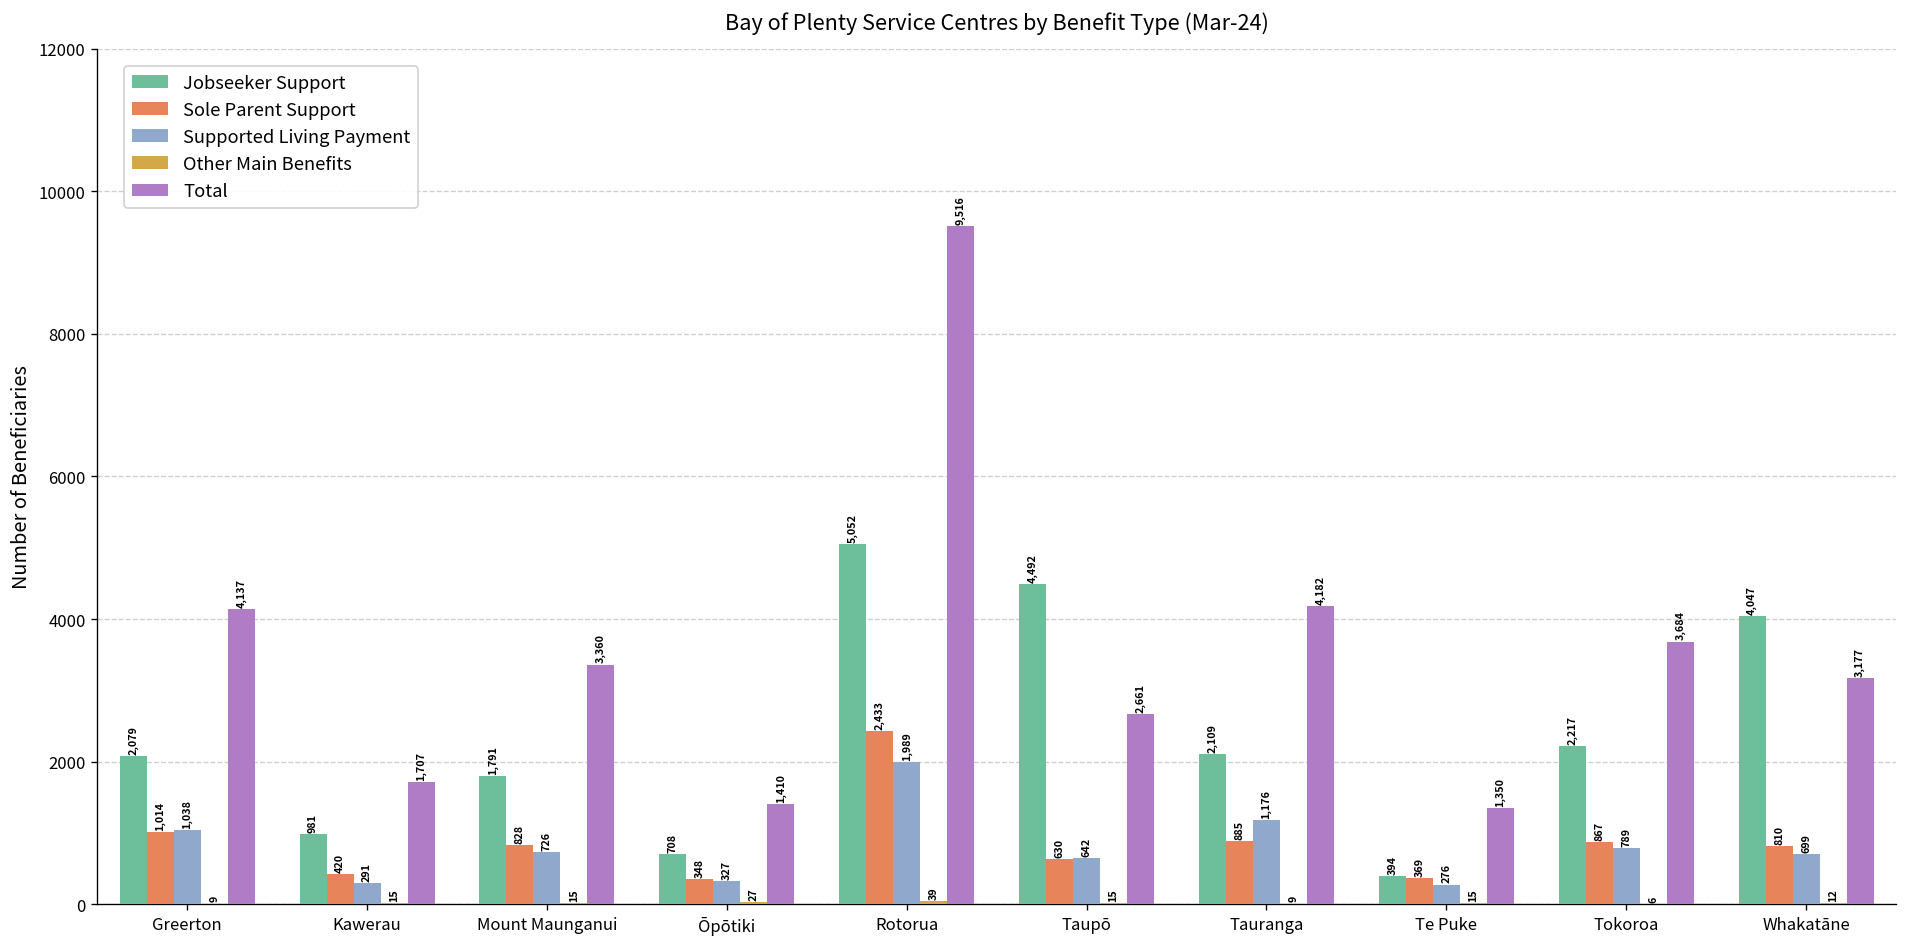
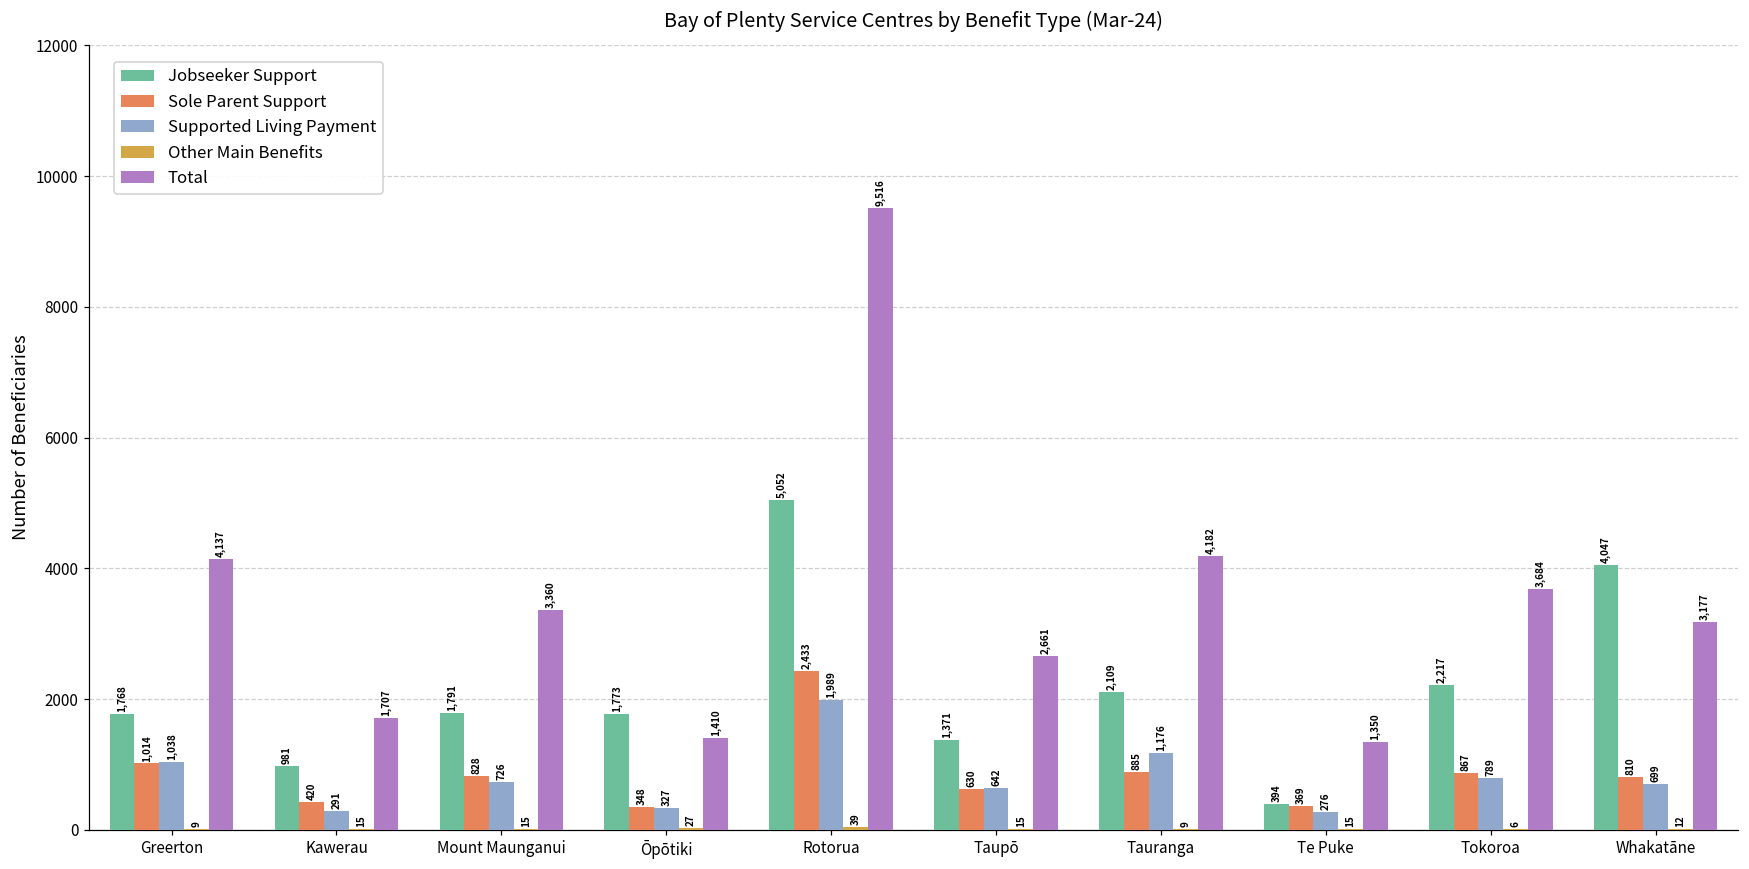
Jobseeker Support, Greerton: 2,079 -> 1,768
Jobseeker Support, Ōpōtiki: 708 -> 1,773
Jobseeker Support, Taupō: 4,492 -> 1,371
